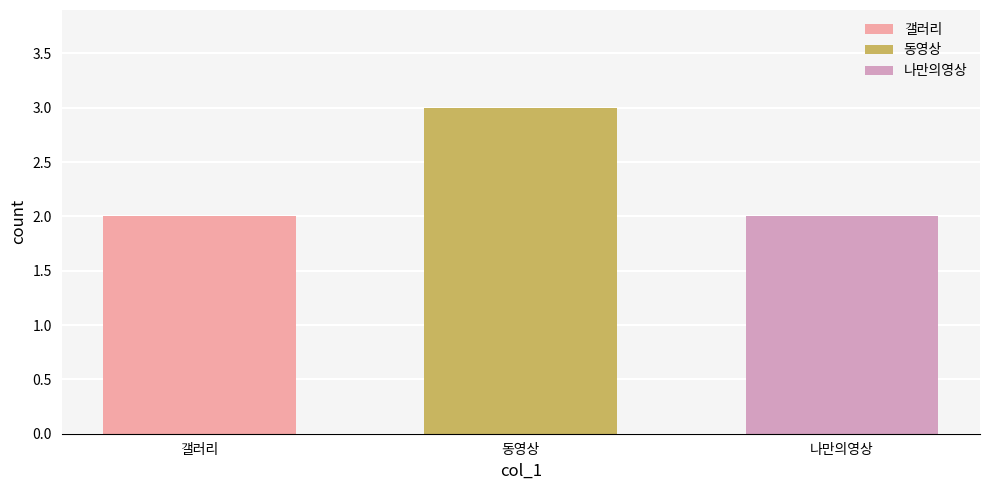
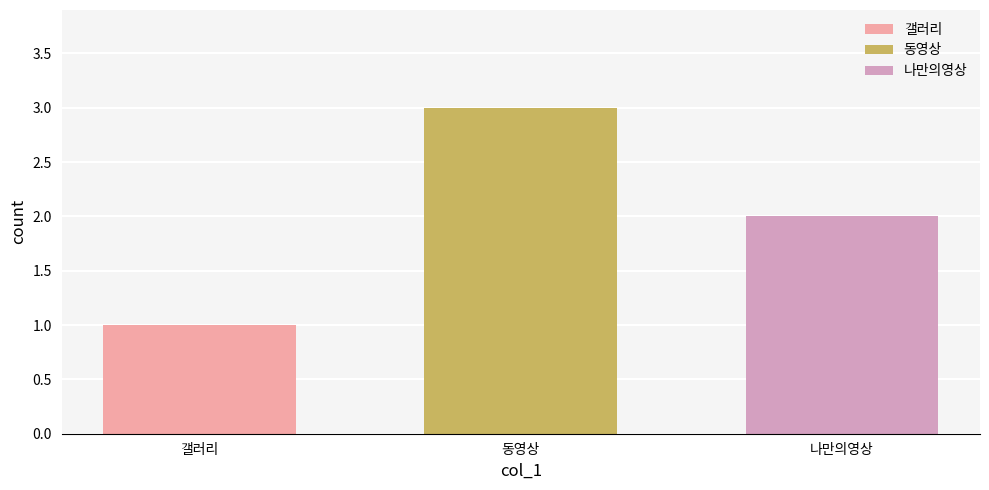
갤러리: 2 -> 1
